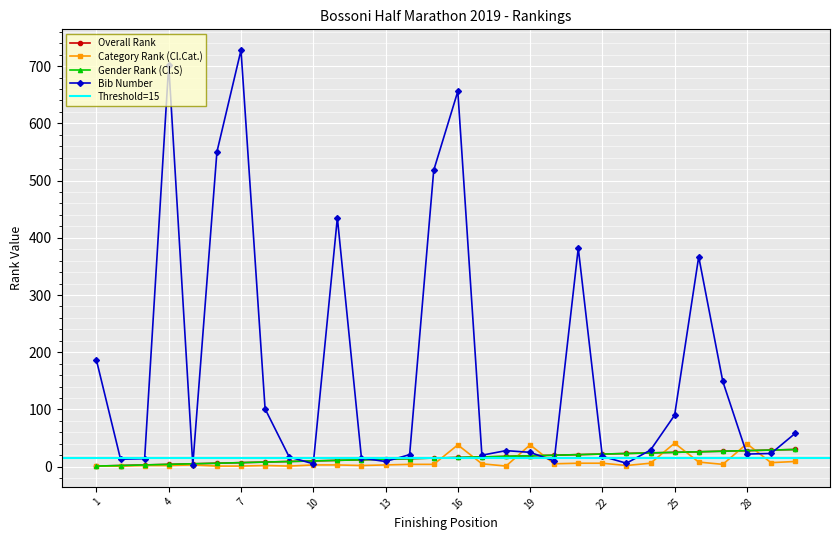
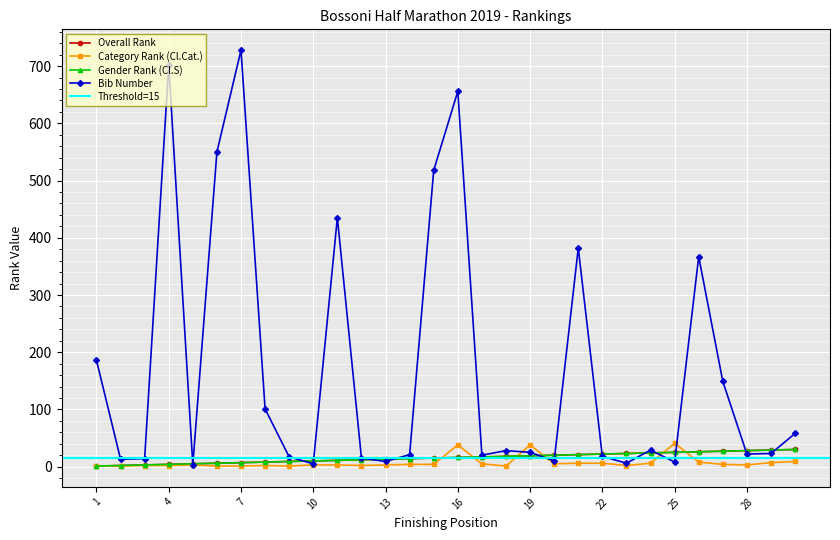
Bib Number, 25: 90 -> 10
Category Rank (Cl.Cat.), 28: 40 -> 0
